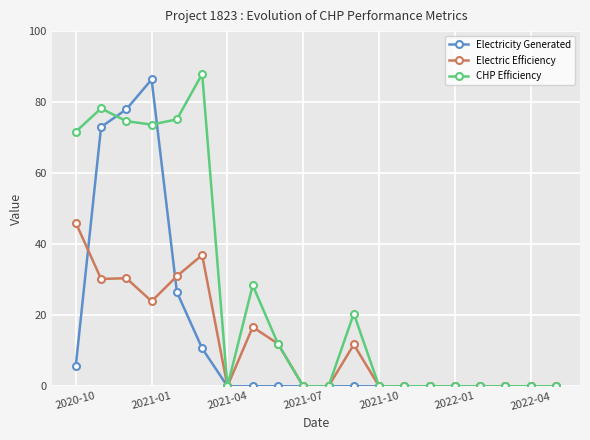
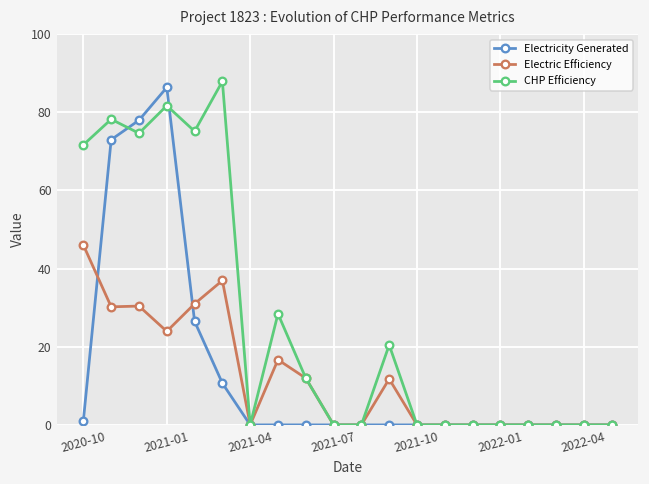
Electricity Generated, 2020-10: 6 -> 1
CHP Efficiency, 2021-01: 74 -> 82
